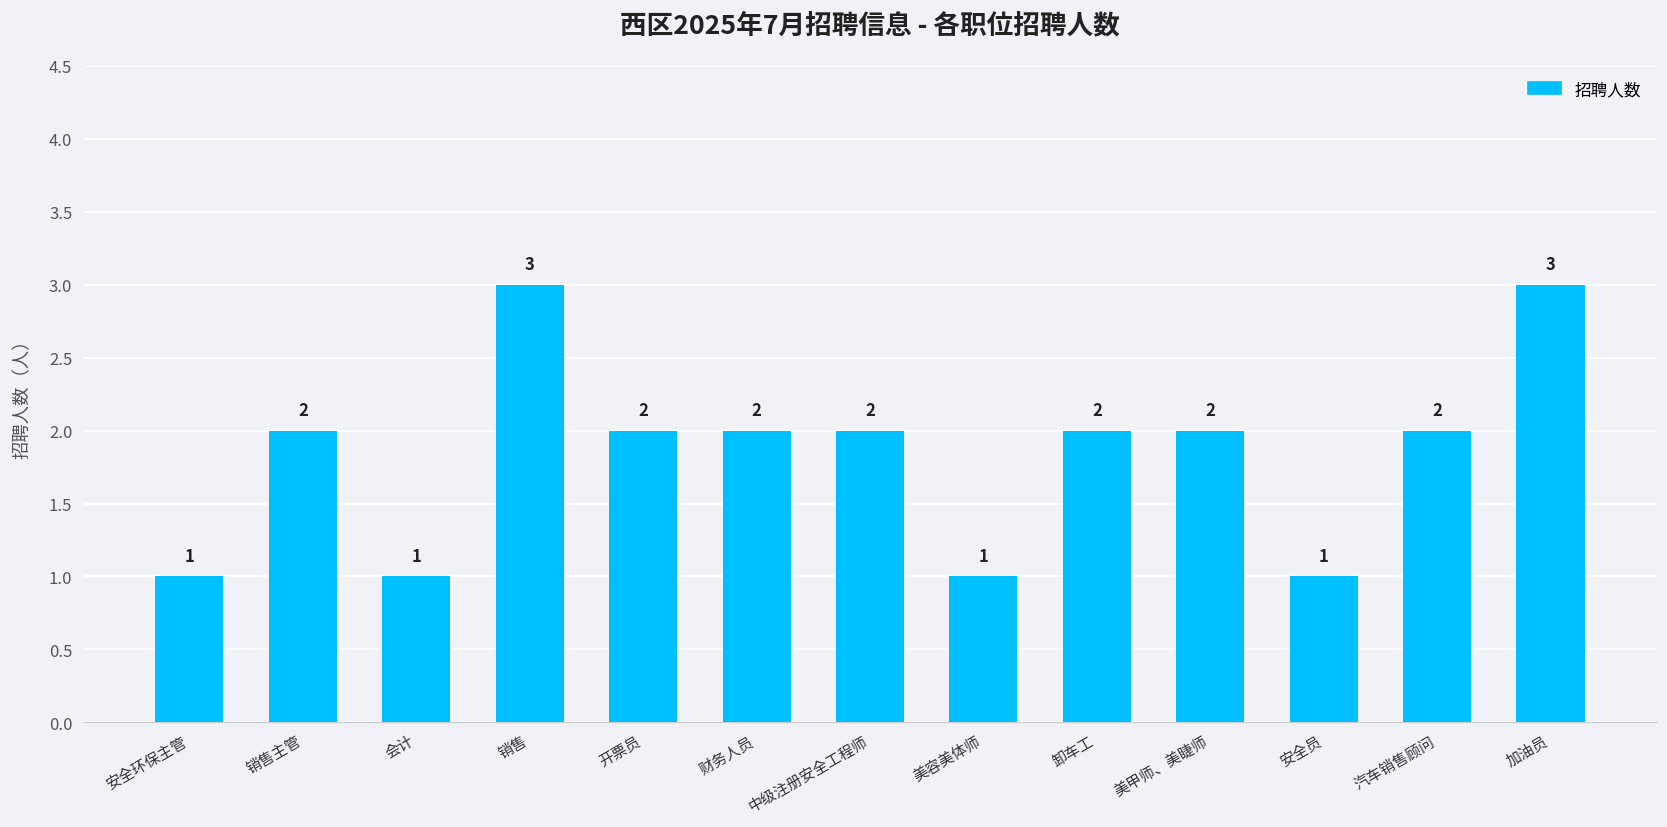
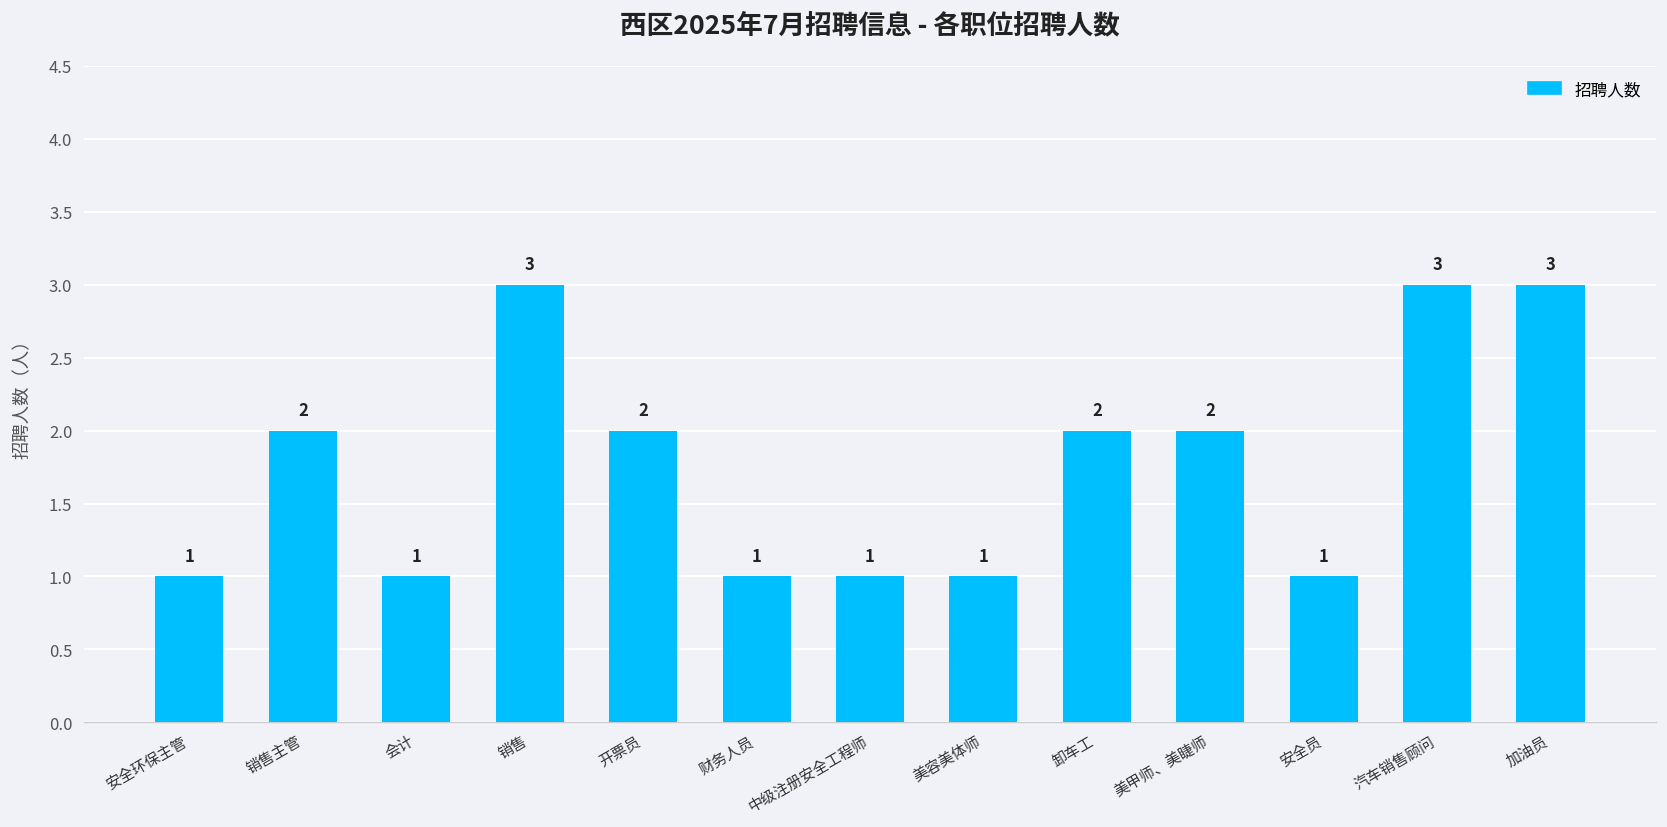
财务人员: 2 -> 1
中级注册安全工程师: 2 -> 1
汽车销售顾问: 2 -> 3
